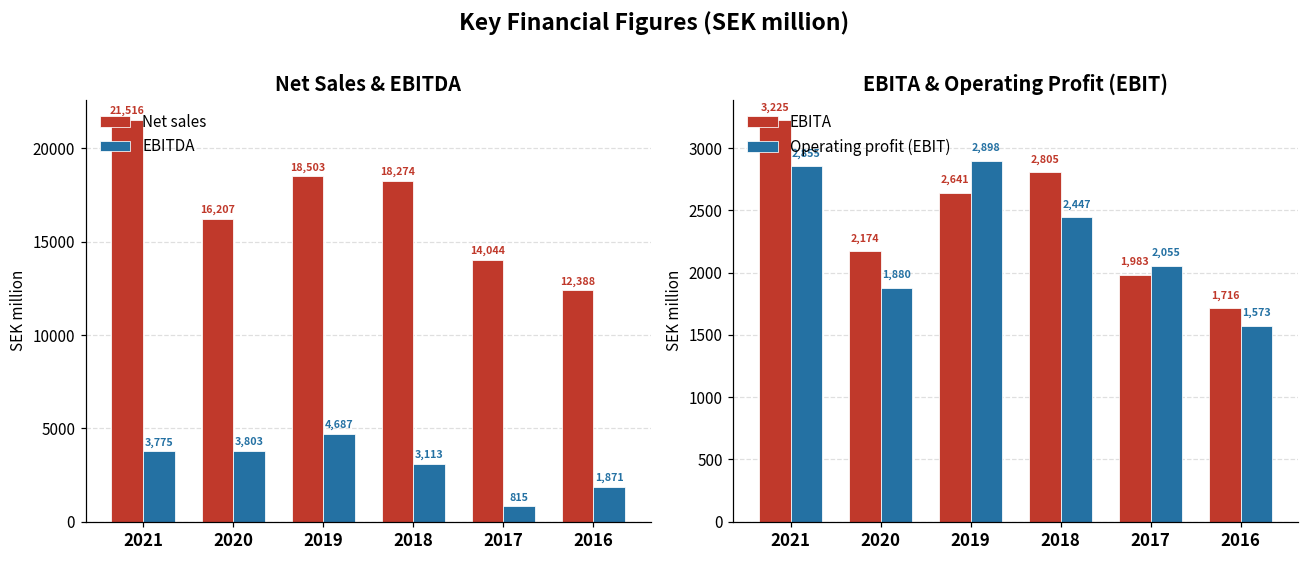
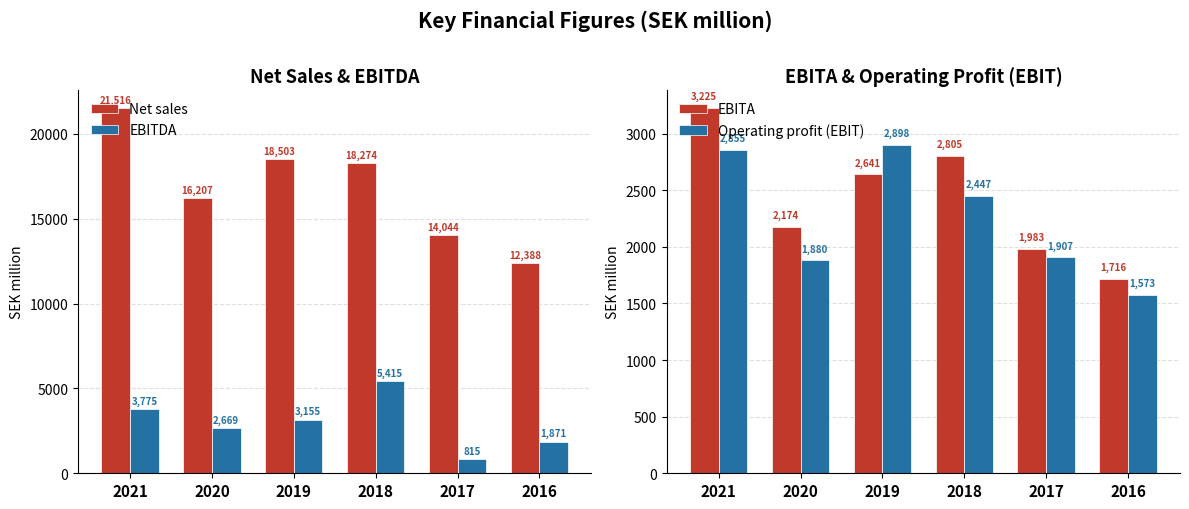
Net Sales & EBITDA, EBITDA, 2020: 3,803 -> 2,669
Net Sales & EBITDA, EBITDA, 2019: 4,687 -> 3,155
Net Sales & EBITDA, EBITDA, 2018: 3,113 -> 5,415
EBITA & Operating Profit (EBIT), Operating profit (EBIT), 2017: 2,055 -> 1,907
